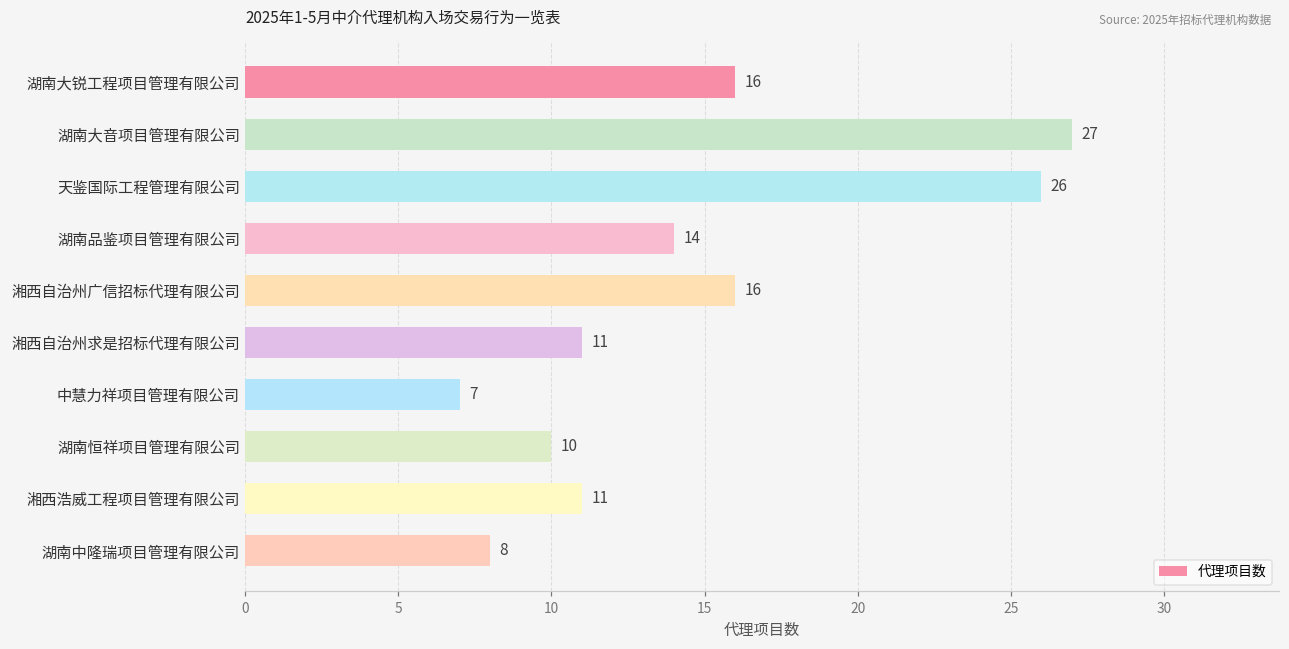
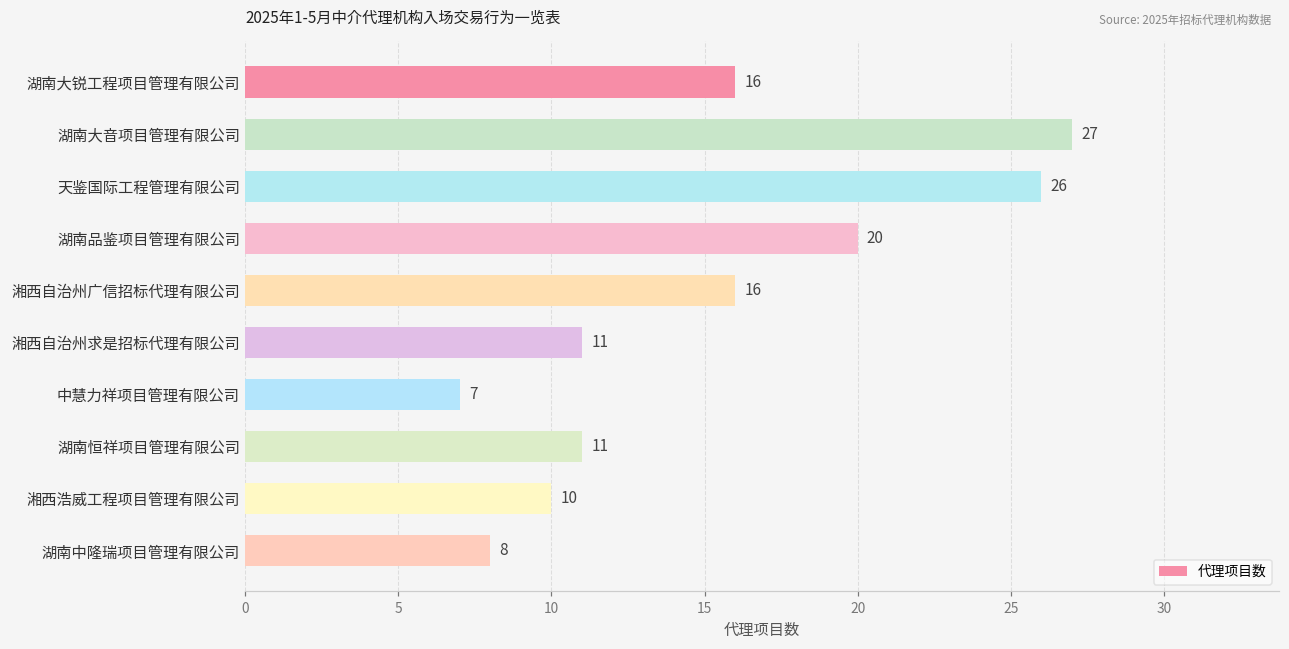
湖南品鉴项目管理有限公司: 14 -> 20
湖南恒祥项目管理有限公司: 10 -> 11
湘西浩威工程项目管理有限公司: 11 -> 10
